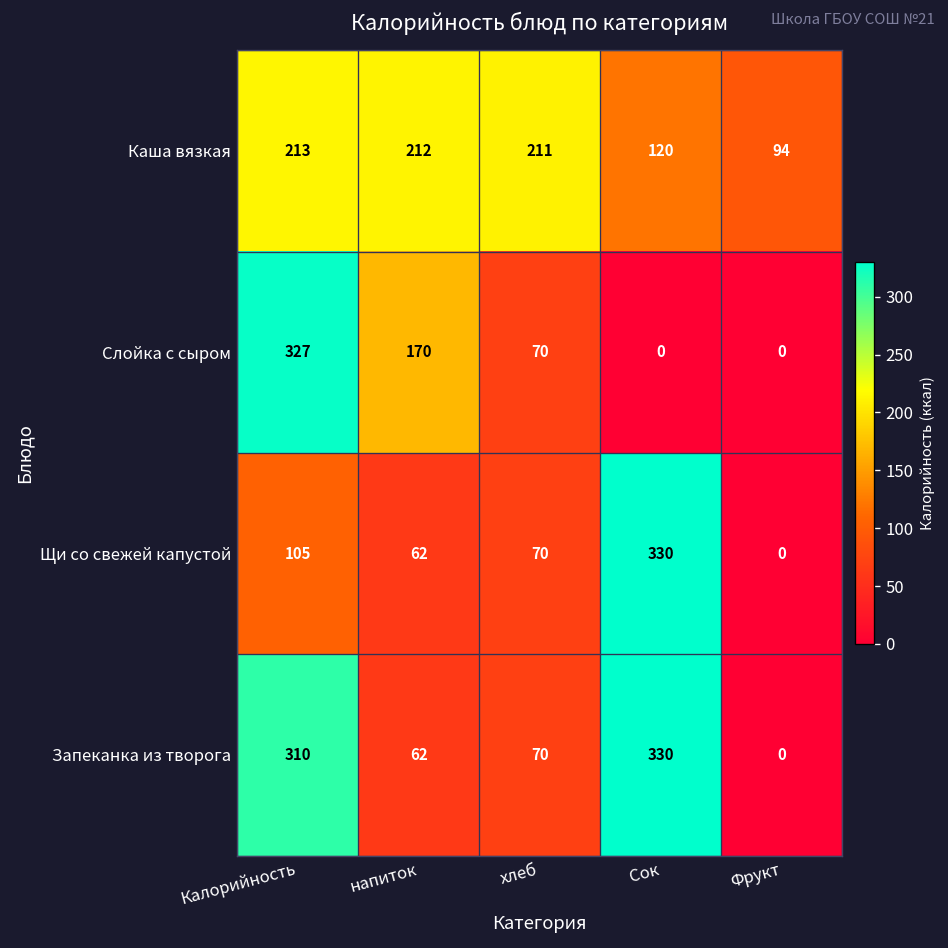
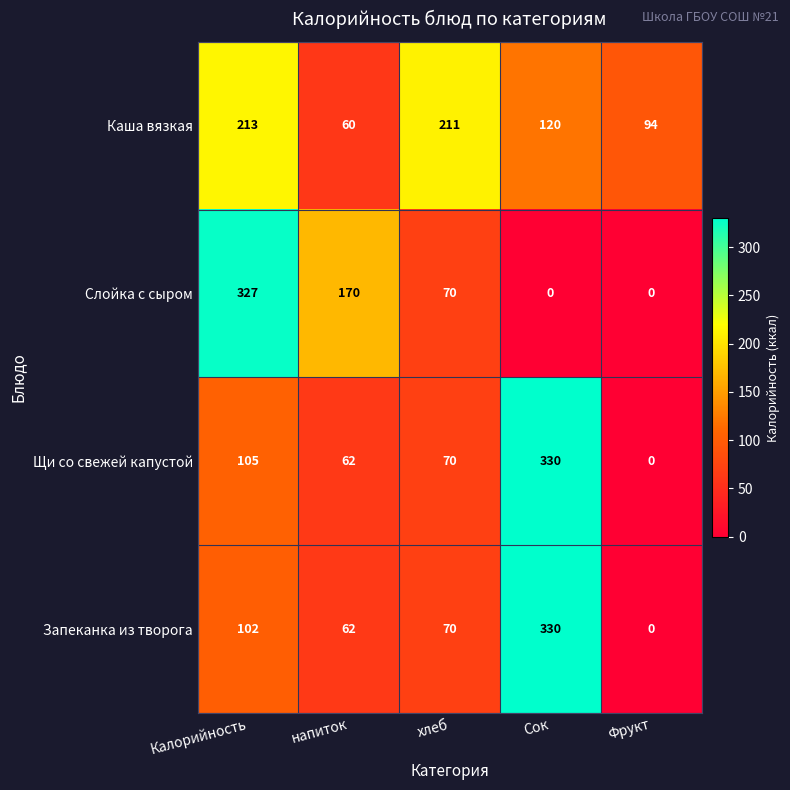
Каша вязкая, напиток: 212 -> 60
Запеканка из творога, Калорийность: 310 -> 102
